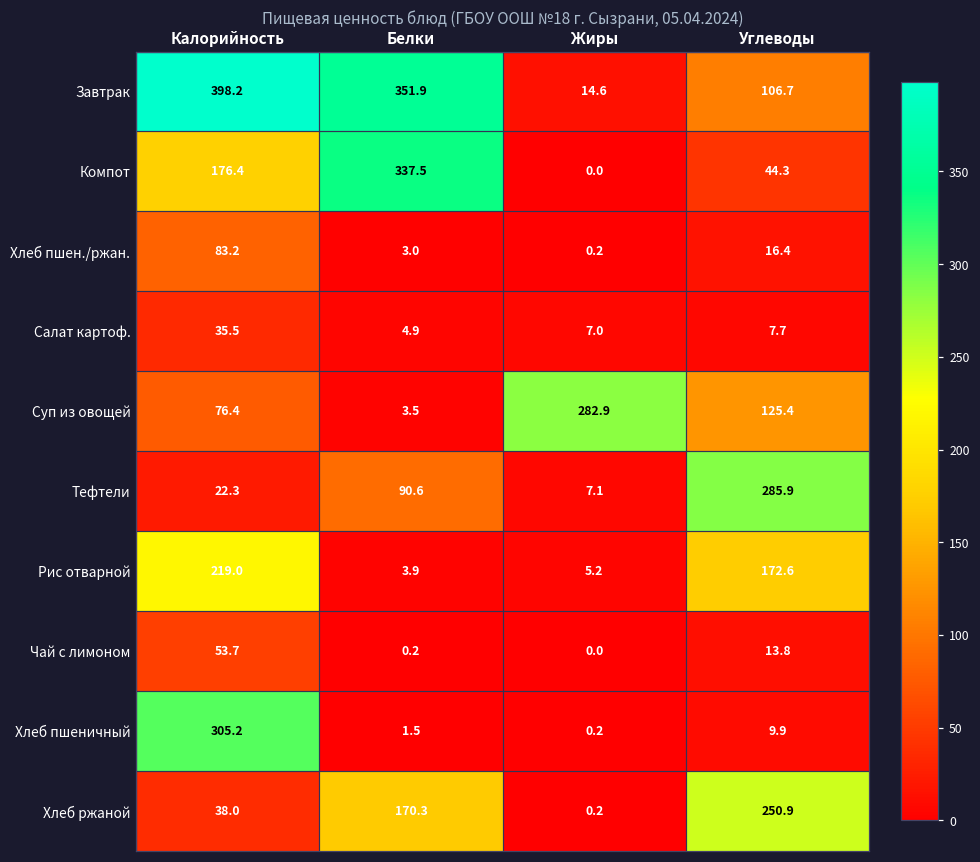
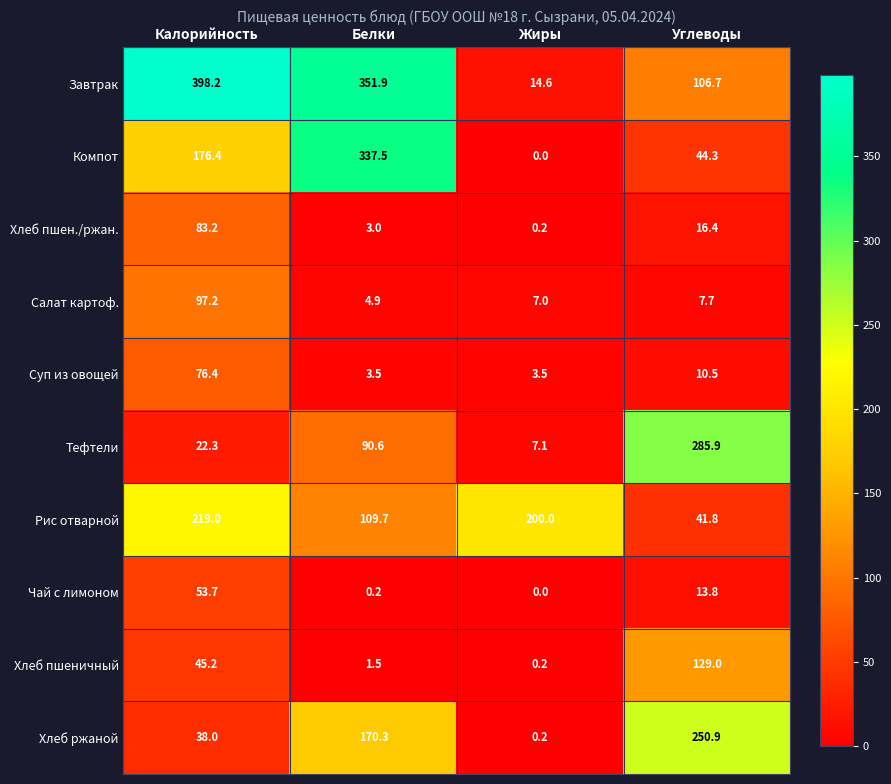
Салат картоф., Калорийность: 35.5 -> 97.2
Суп из овощей, Жиры: 282.9 -> 3.5
Суп из овощей, Углеводы: 125.4 -> 10.5
Рис отварной, Белки: 3.9 -> 109.7
Рис отварной, Жиры: 5.2 -> 200.0
Рис отварной, Углеводы: 172.6 -> 41.8
Хлеб пшеничный, Калорийность: 305.2 -> 45.2
Хлеб пшеничный, Углеводы: 9.9 -> 129.0
